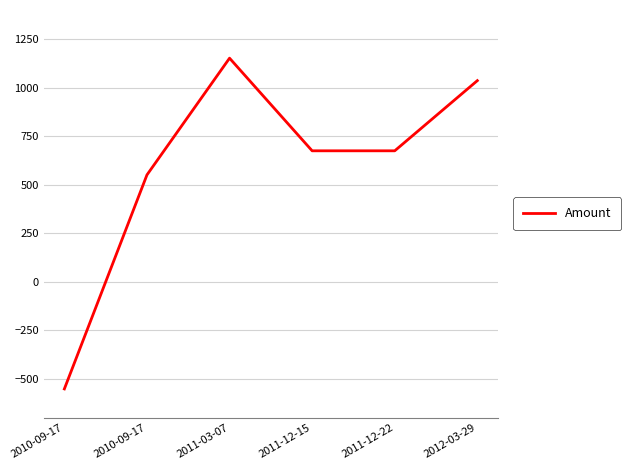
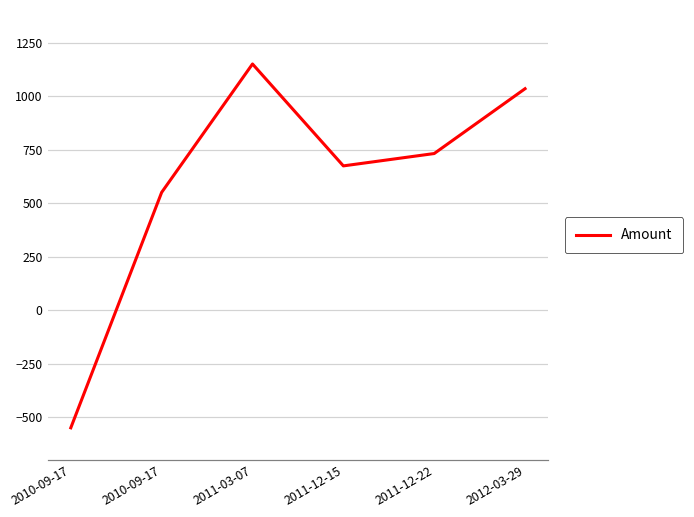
2011-12-22: 680 -> 730
